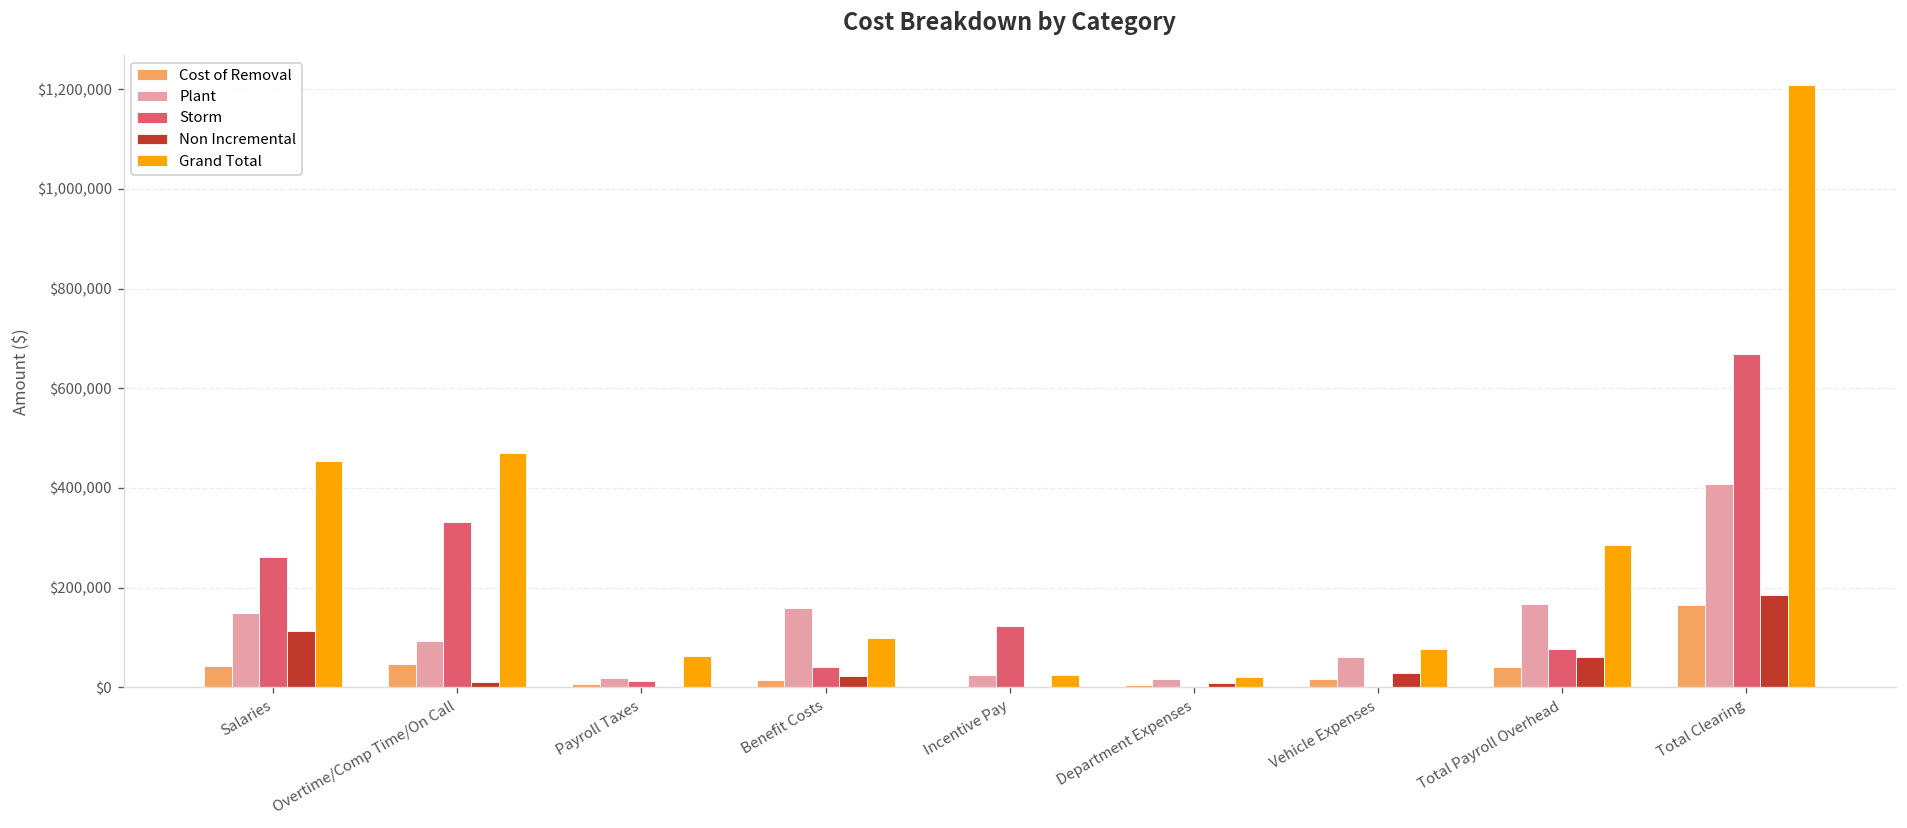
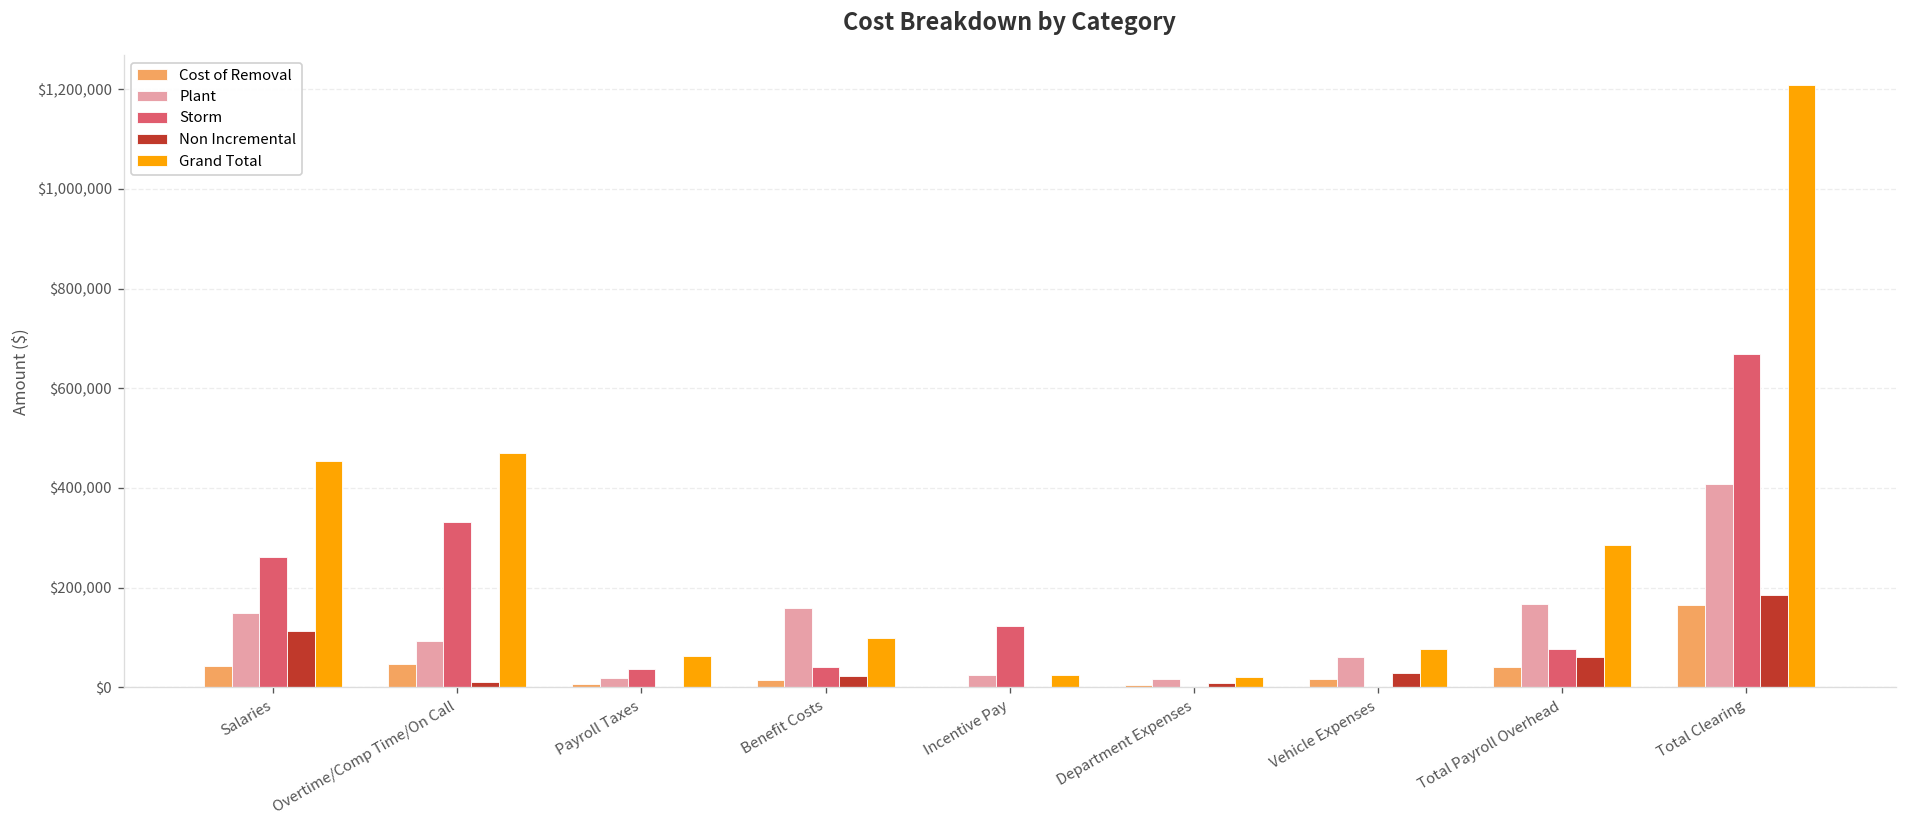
Storm, Payroll Taxes: $10,000 -> $40,000
